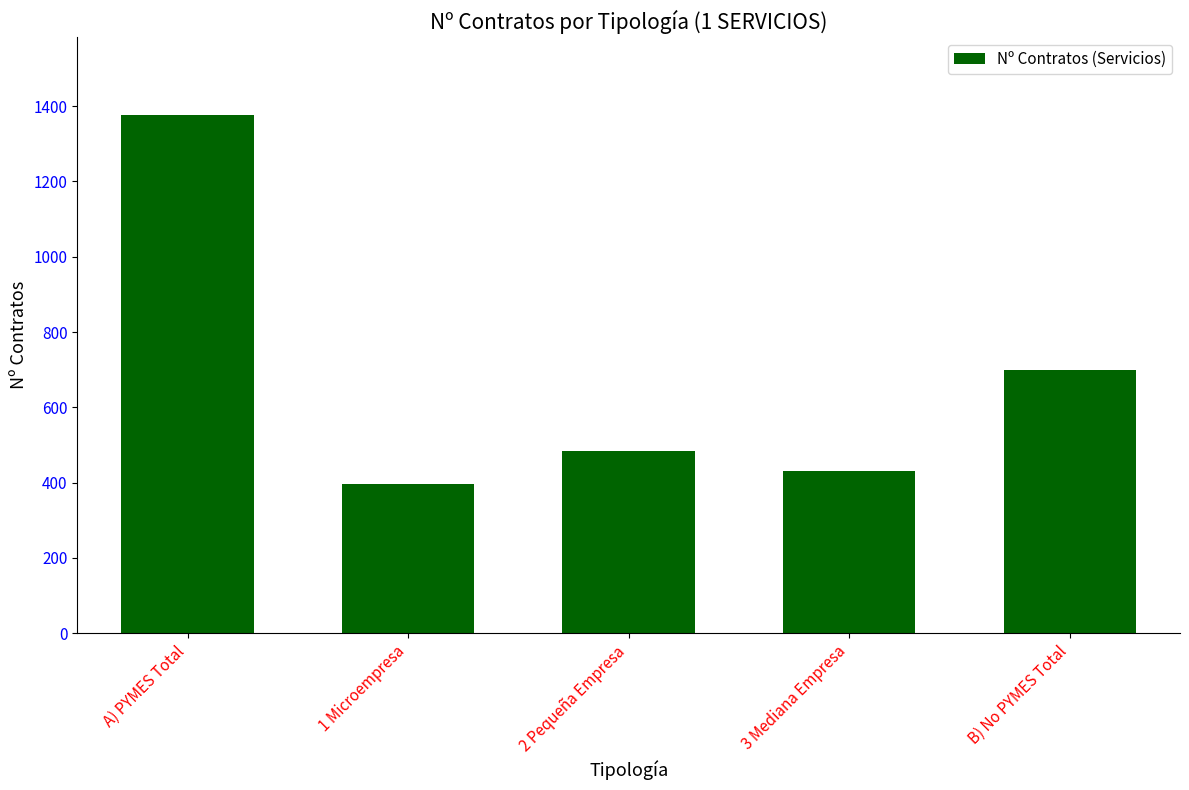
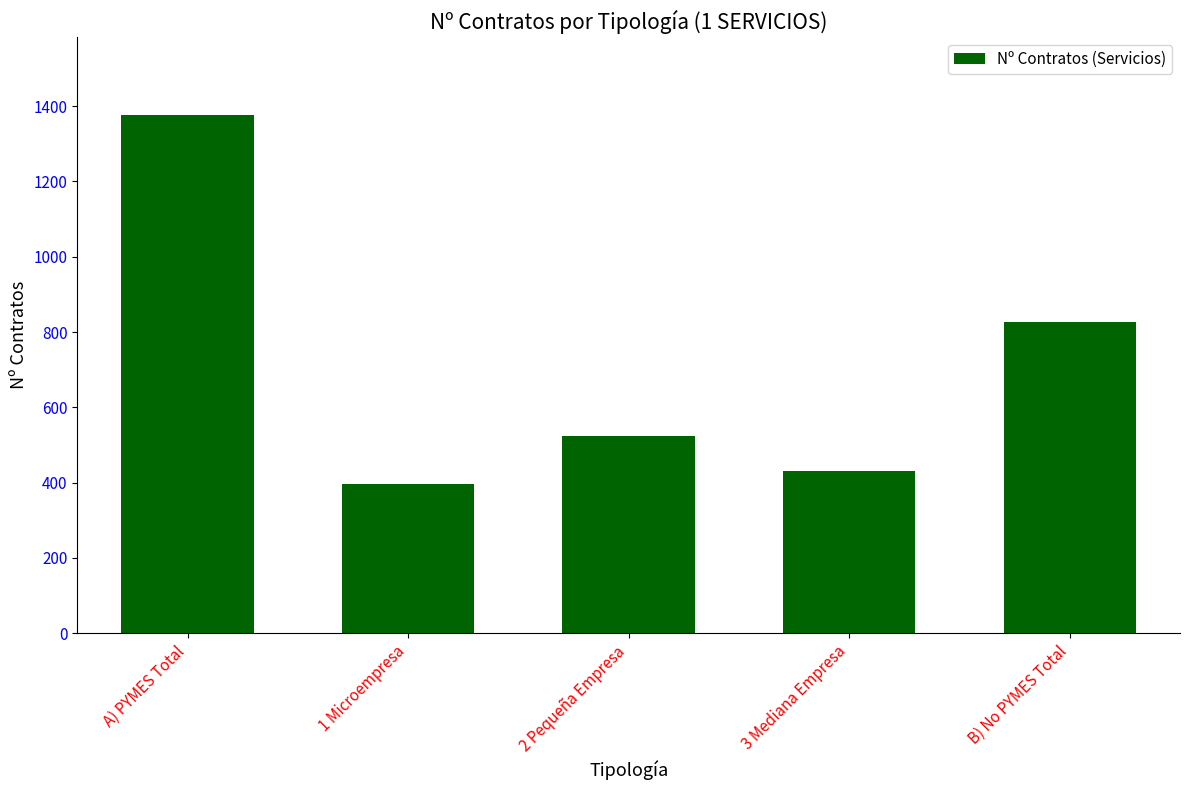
2 Pequeña Empresa: 480 -> 520
B) No PYMES Total: 700 -> 830
